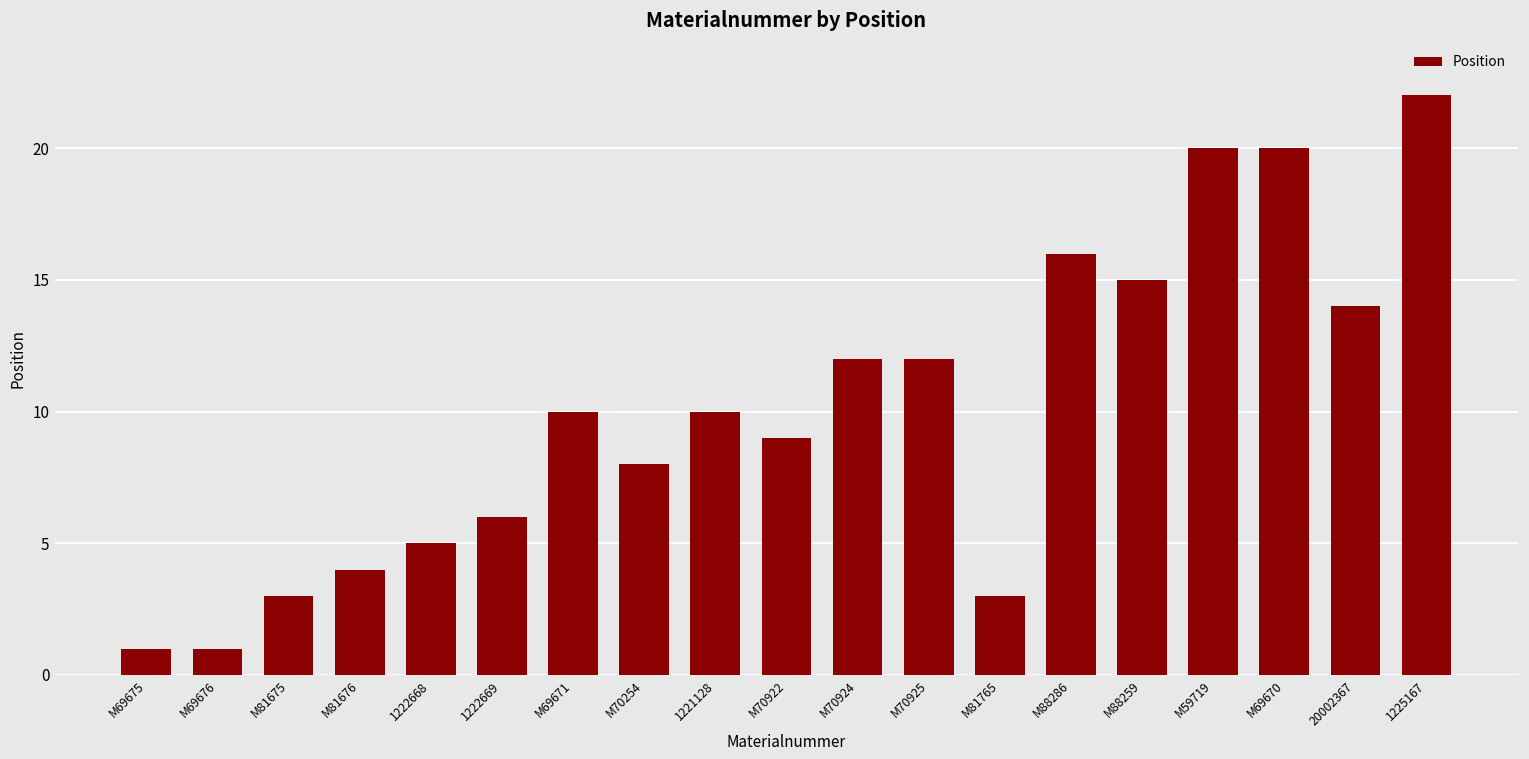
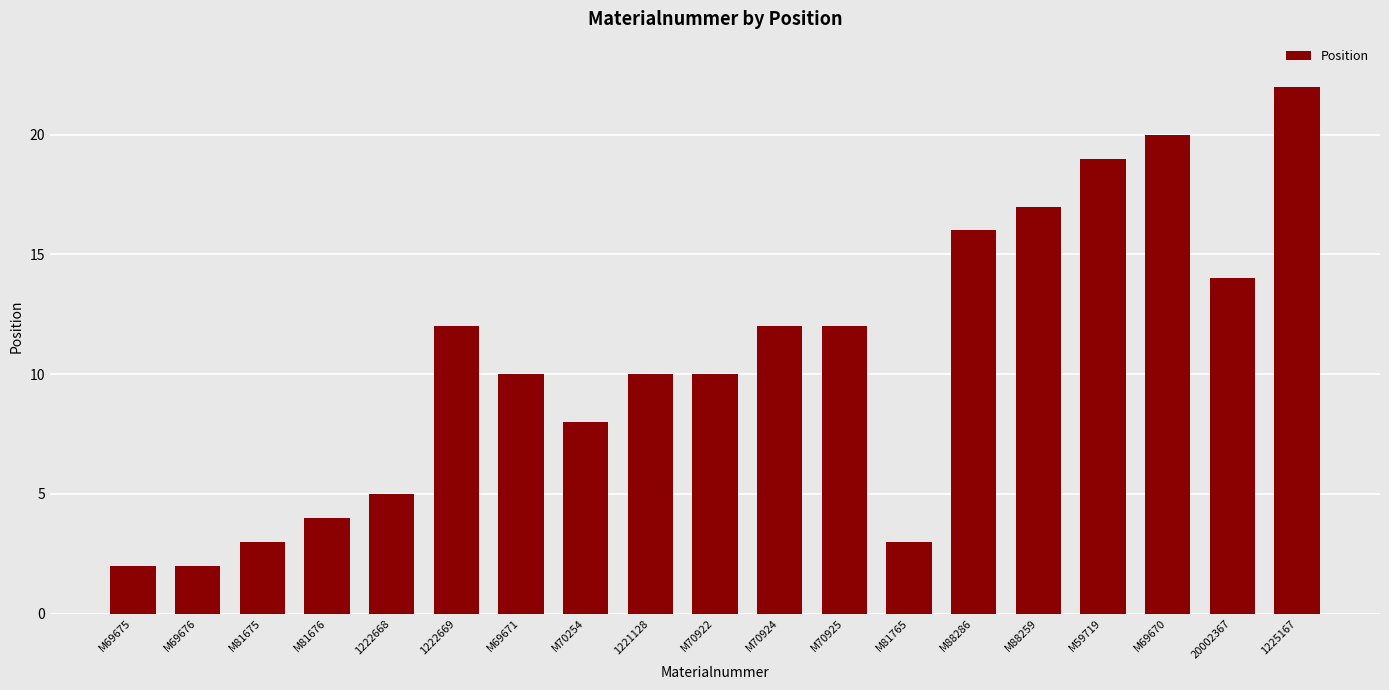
M69675: 1 -> 2
M69676: 1 -> 2
1222669: 6 -> 12
M70922: 9 -> 10
M88259: 15 -> 17
M59719: 20 -> 19
